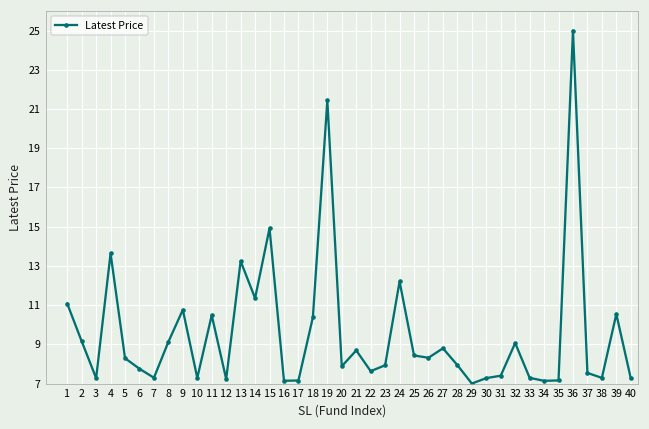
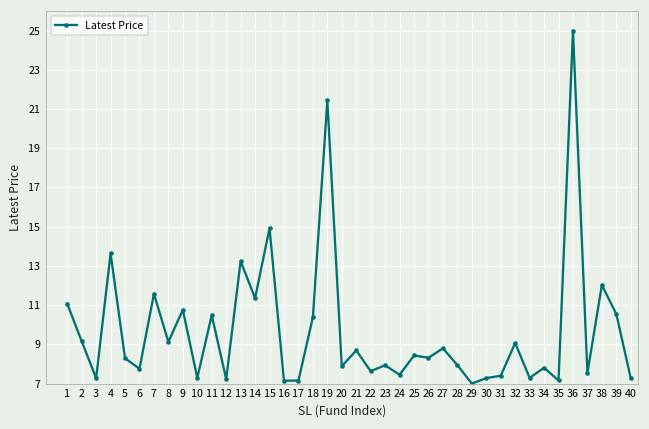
7: 7.3 -> 11.6
24: 12.2 -> 7.4
34: 7.1 -> 7.8
38: 7.3 -> 12.0
